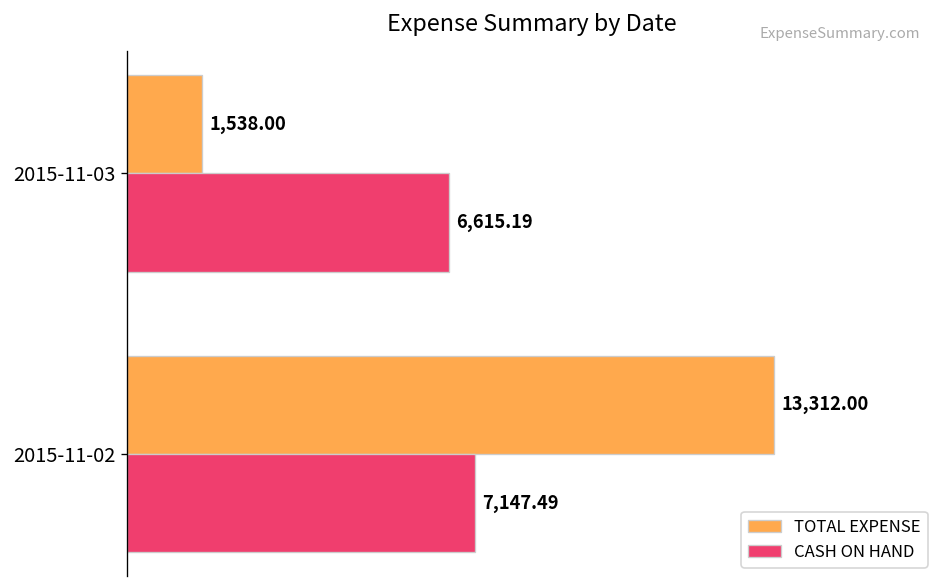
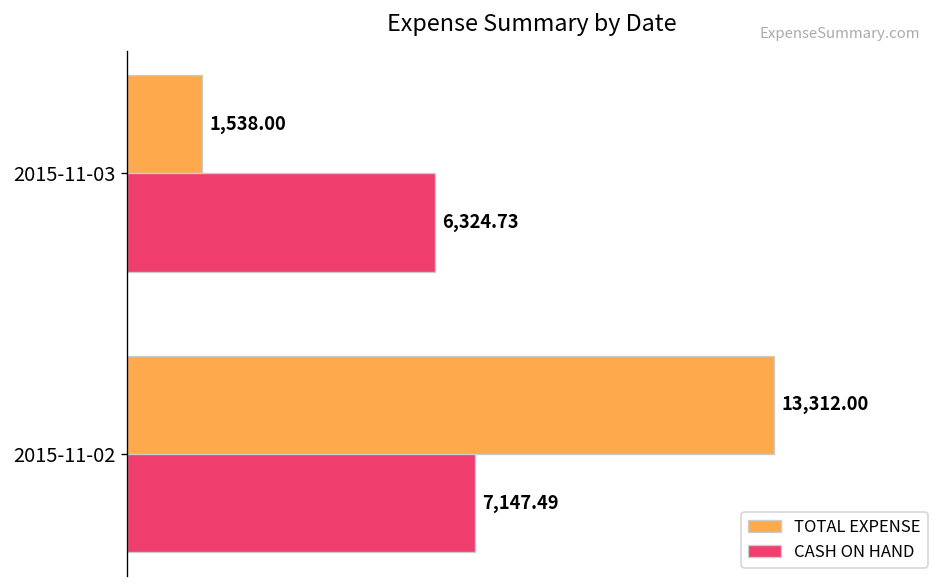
CASH ON HAND, 2015-11-03: 6,615.19 -> 6,324.73
